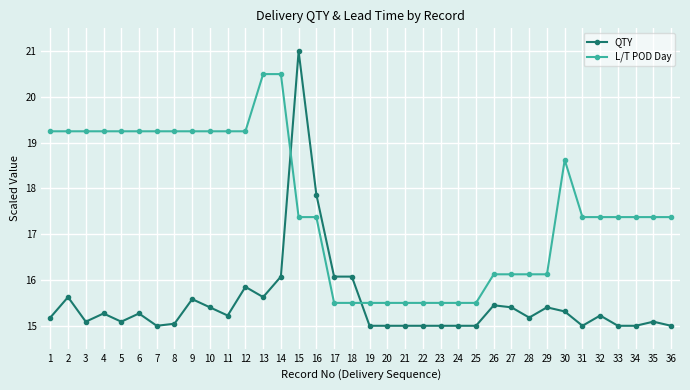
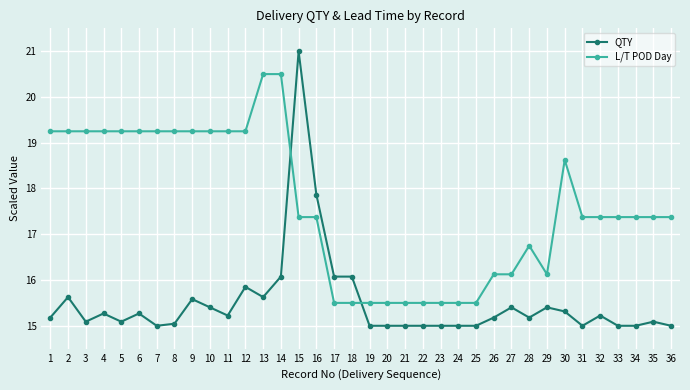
QTY, 26: 15.4 -> 15.2
L/T POD Day, 28: 16.1 -> 16.8
